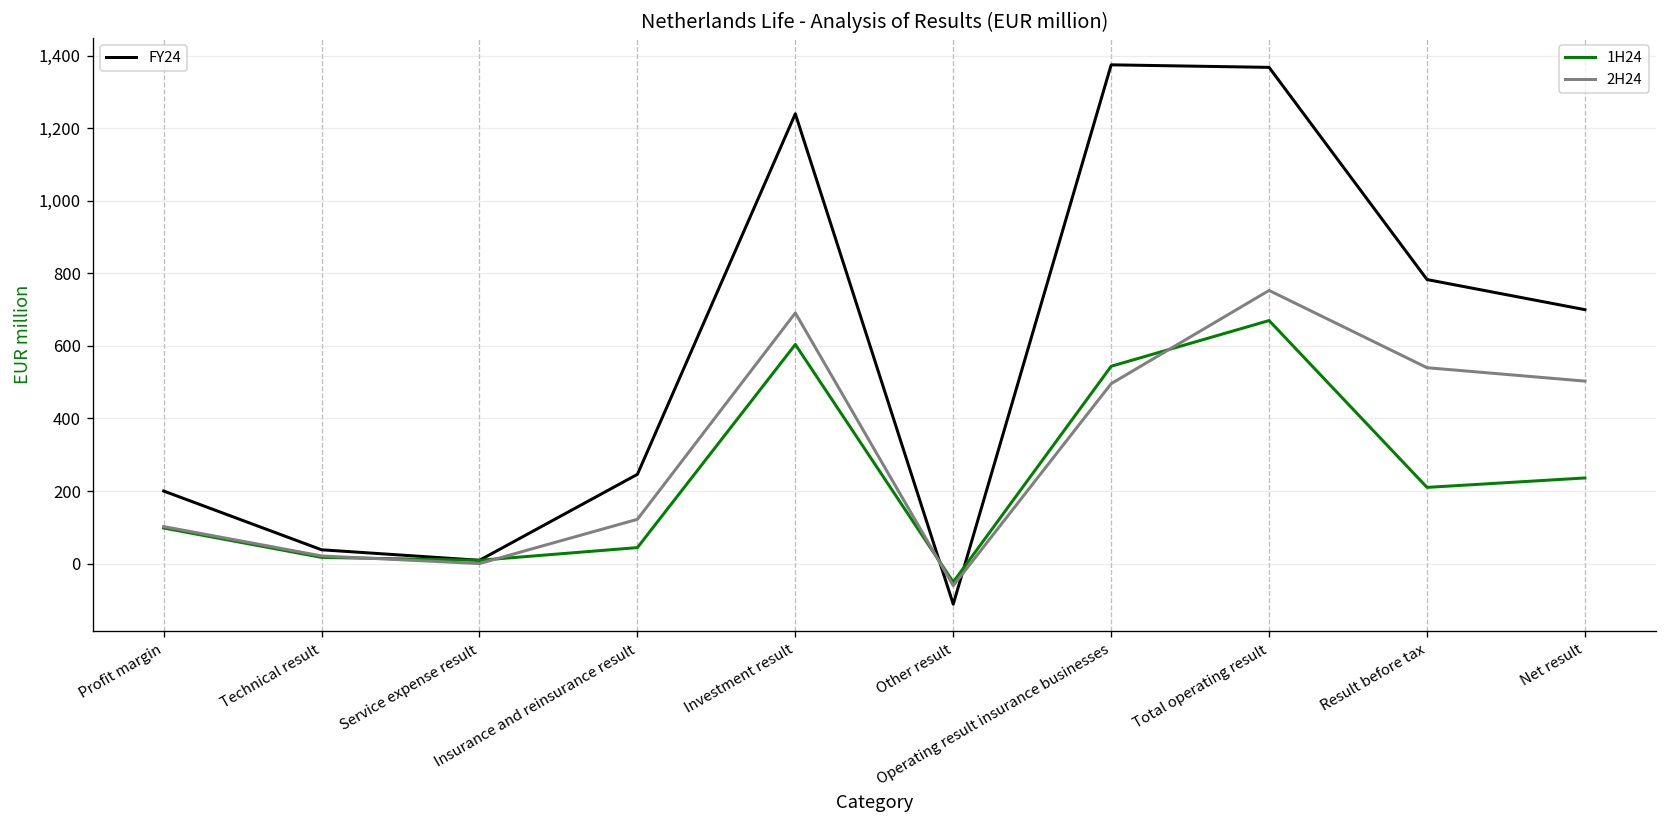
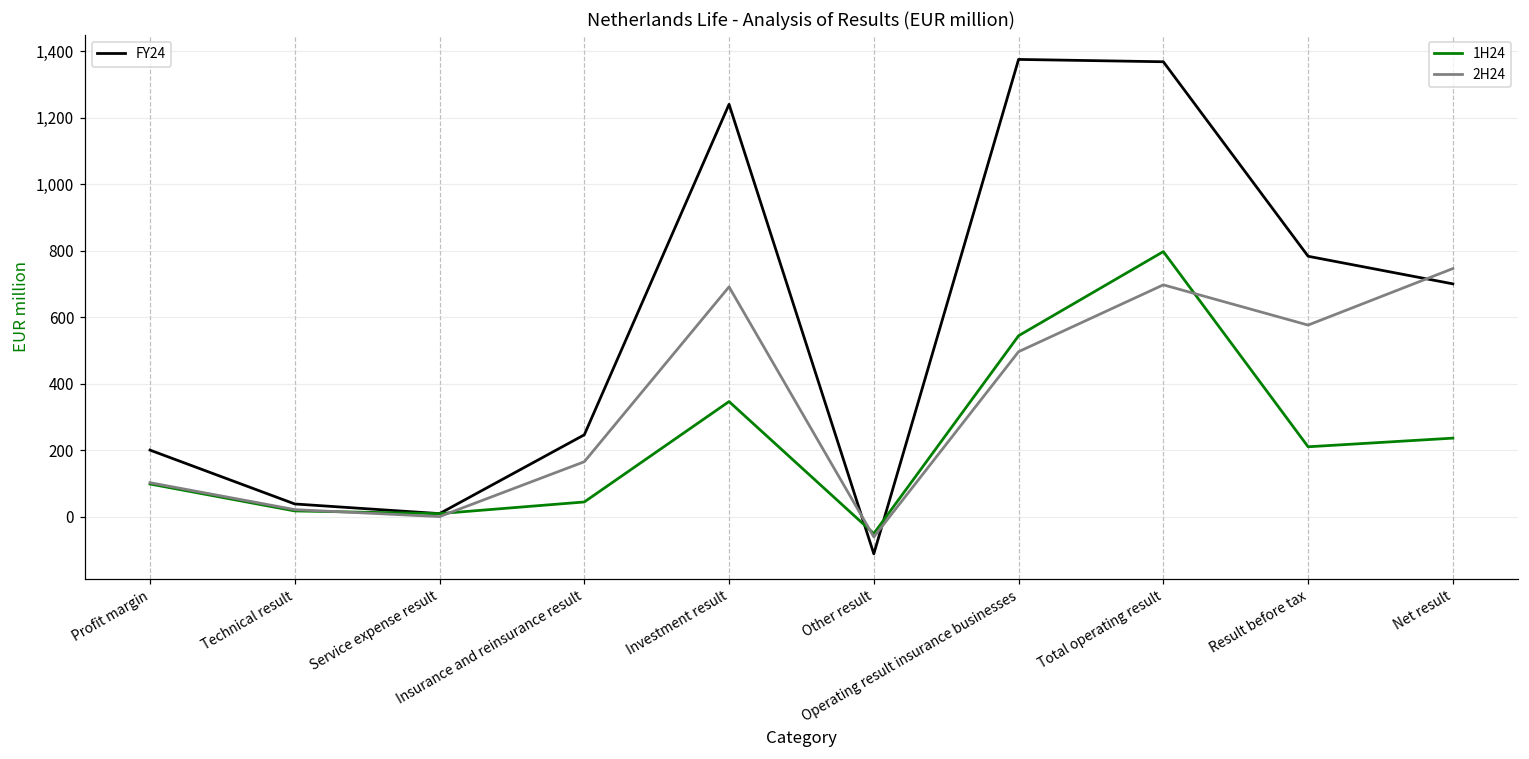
2H24, Insurance and reinsurance result: 120 -> 170
1H24, Investment result: 600 -> 350
1H24, Total operating result: 670 -> 800
2H24, Total operating result: 750 -> 700
2H24, Result before tax: 540 -> 580
2H24, Net result: 500 -> 750
